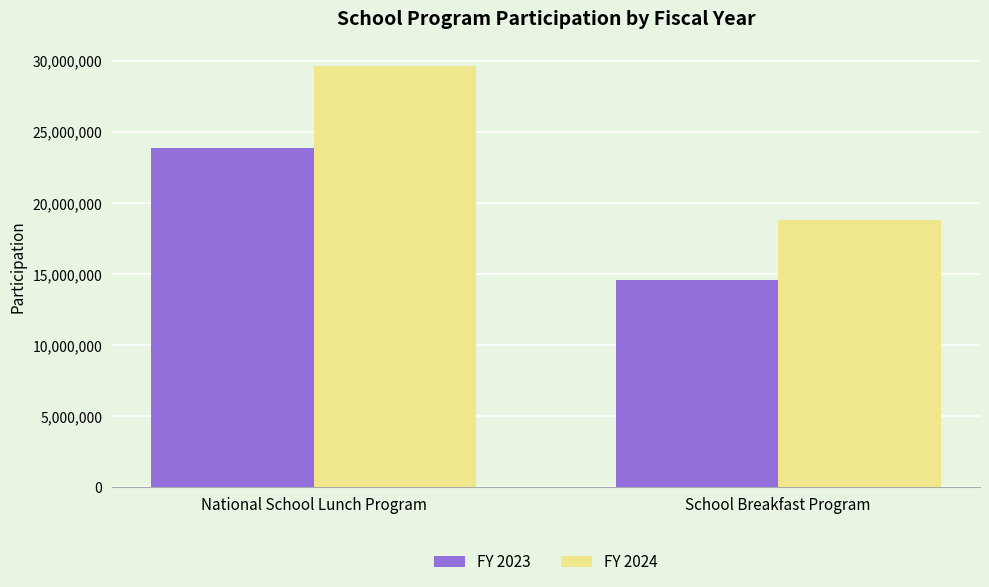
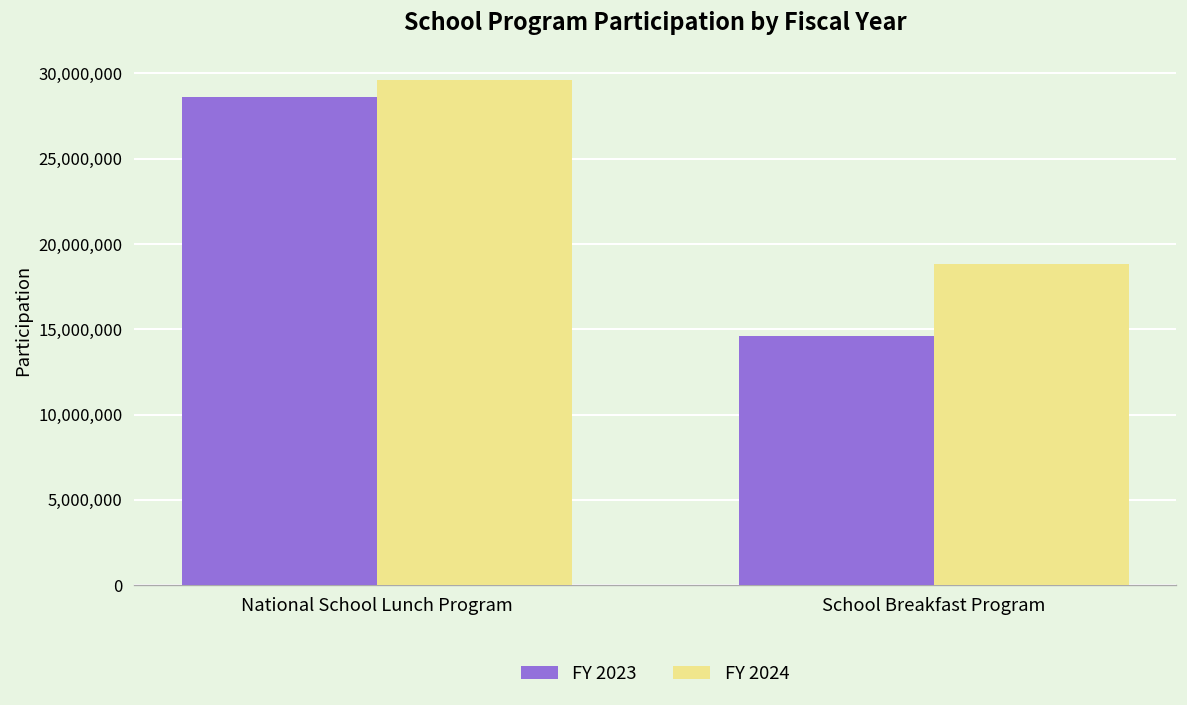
FY 2023, National School Lunch Program: 23,800,000 -> 28,600,000
